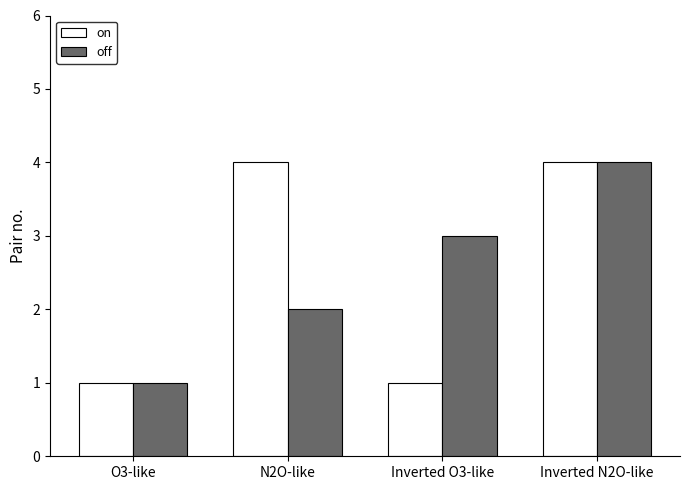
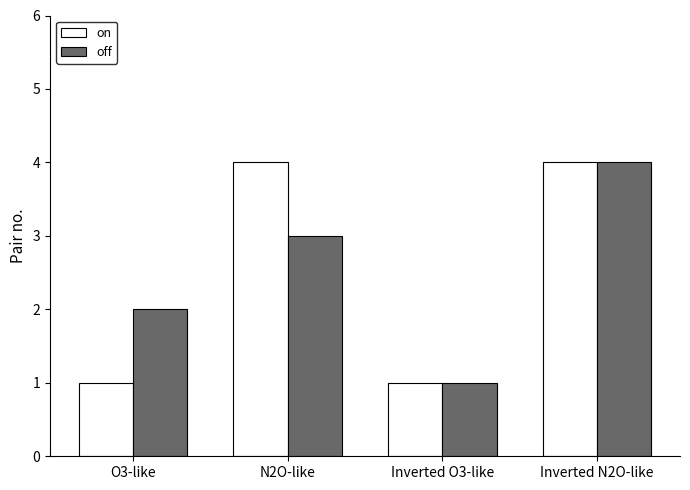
off, O3-like: 1 -> 2
off, N2O-like: 2 -> 3
off, Inverted O3-like: 3 -> 1
